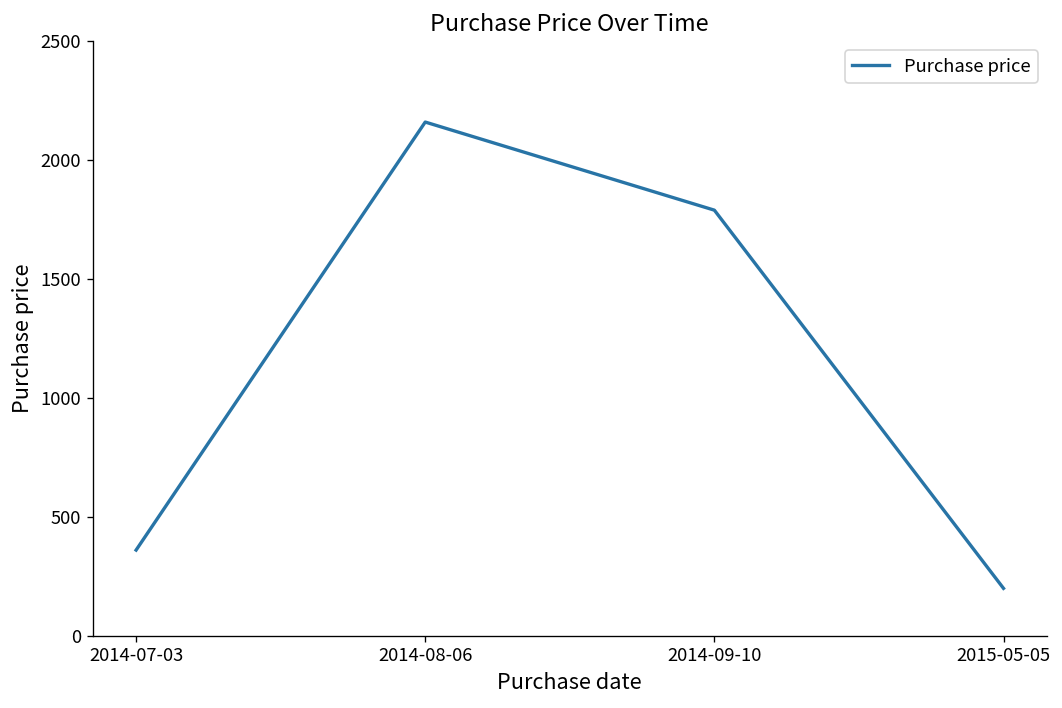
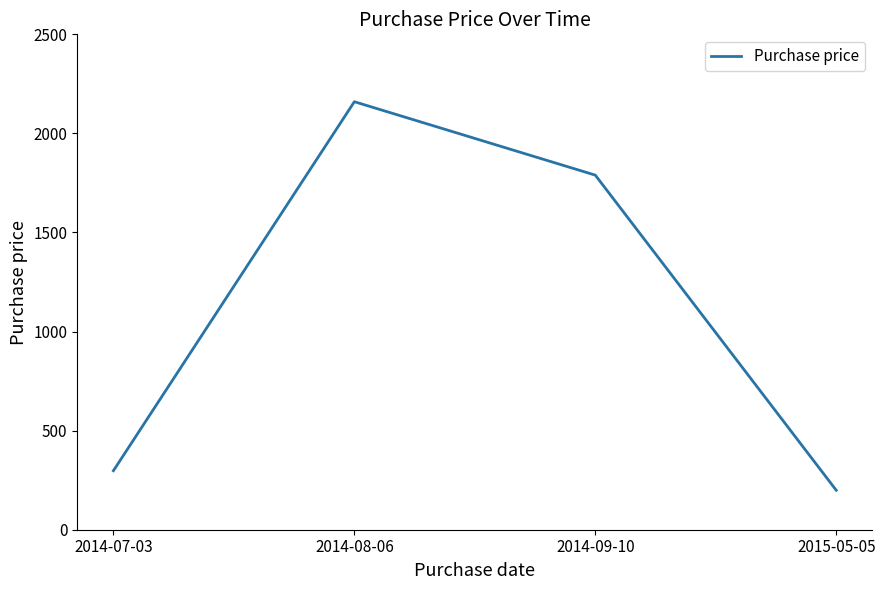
2014-07-03: 360 -> 300
